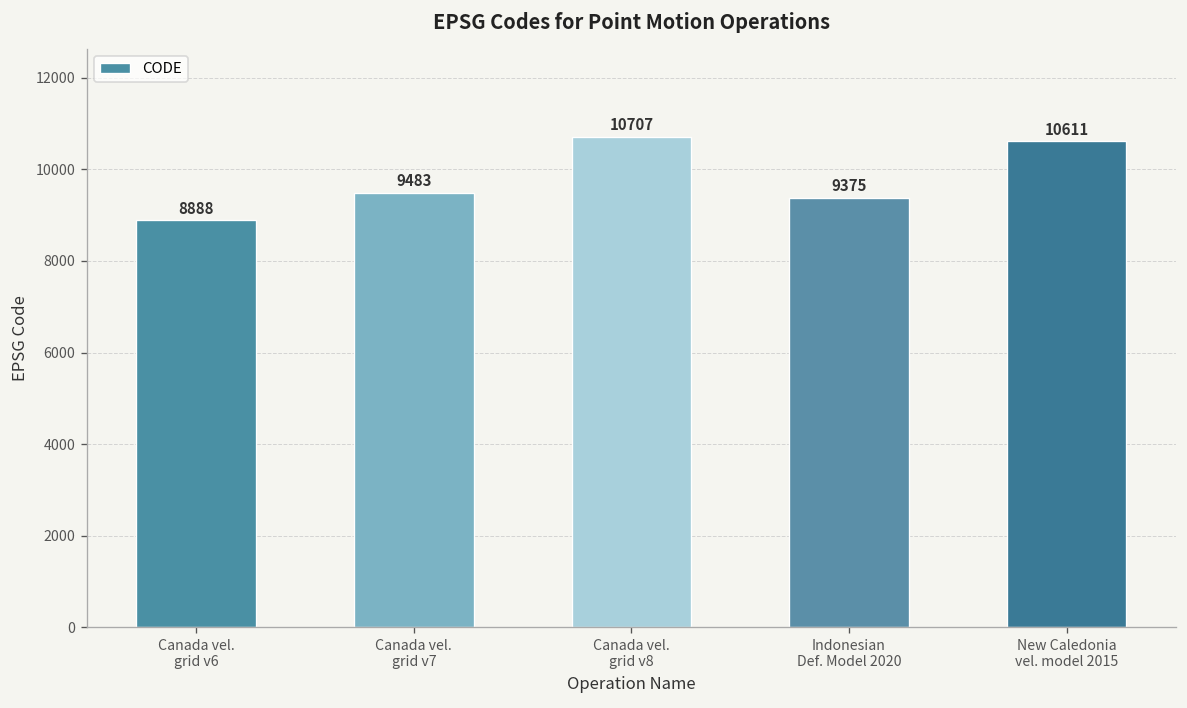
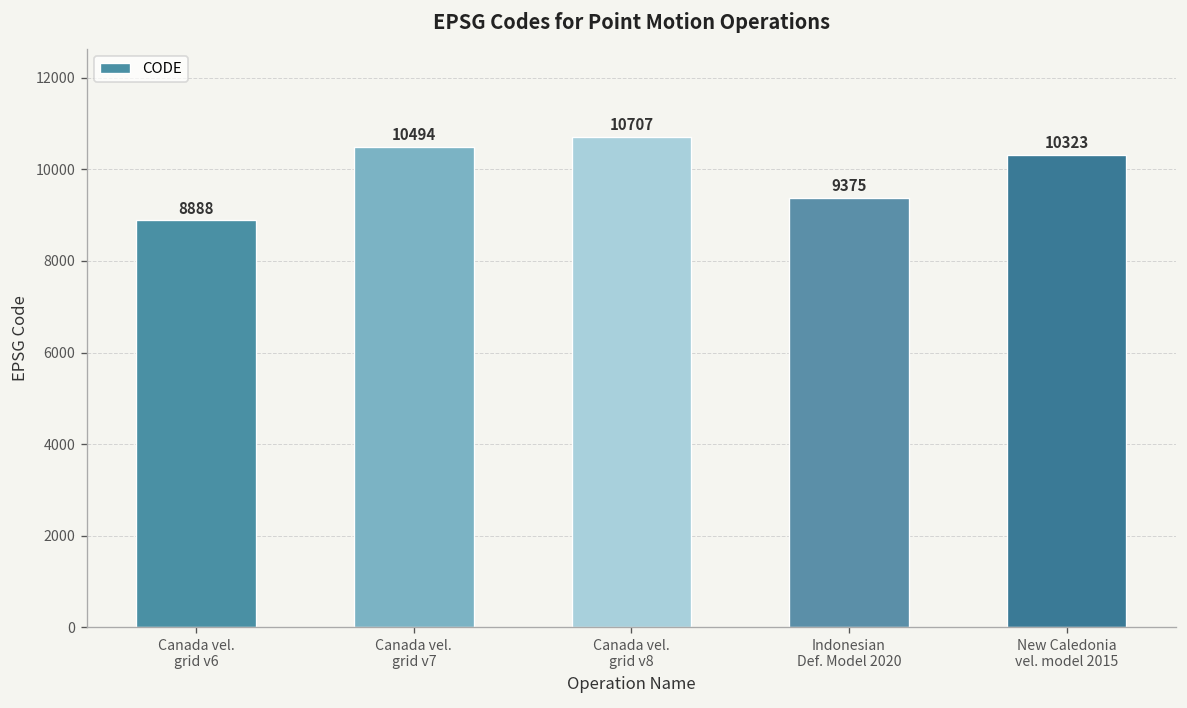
Canada vel. grid v7: 9483 -> 10494
New Caledonia vel. model 2015: 10611 -> 10323
